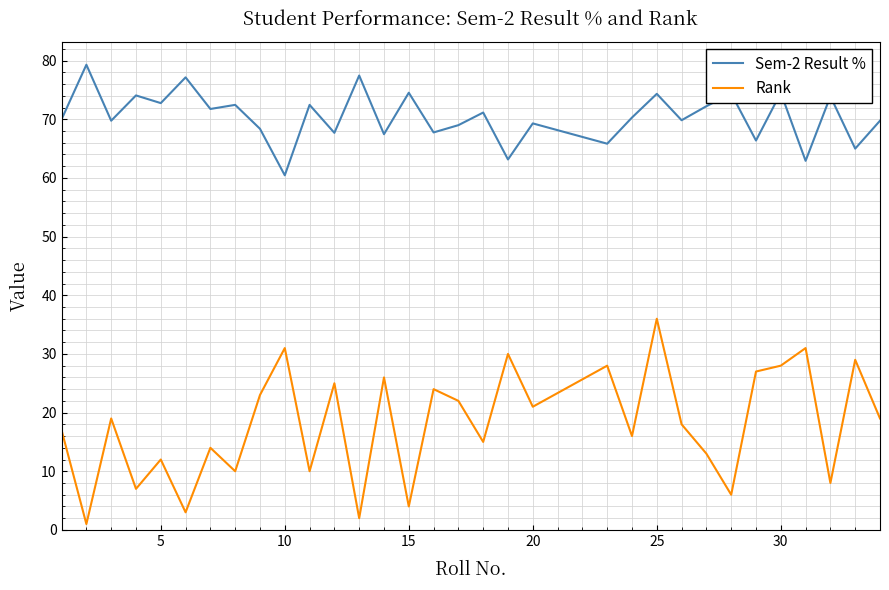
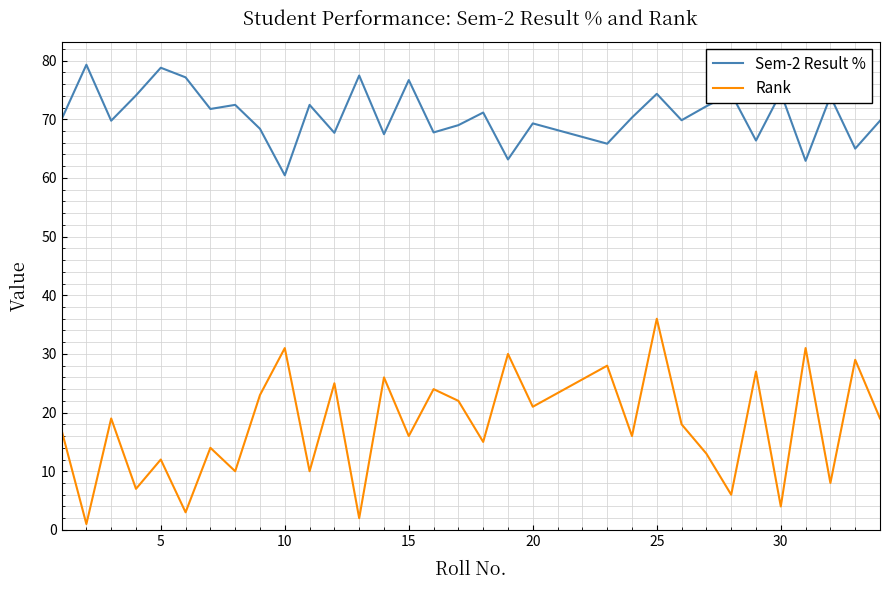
Sem-2 Result %, 5: 73 -> 79
Sem-2 Result %, 15: 75 -> 77
Rank, 15: 4 -> 16
Rank, 30: 28 -> 4
